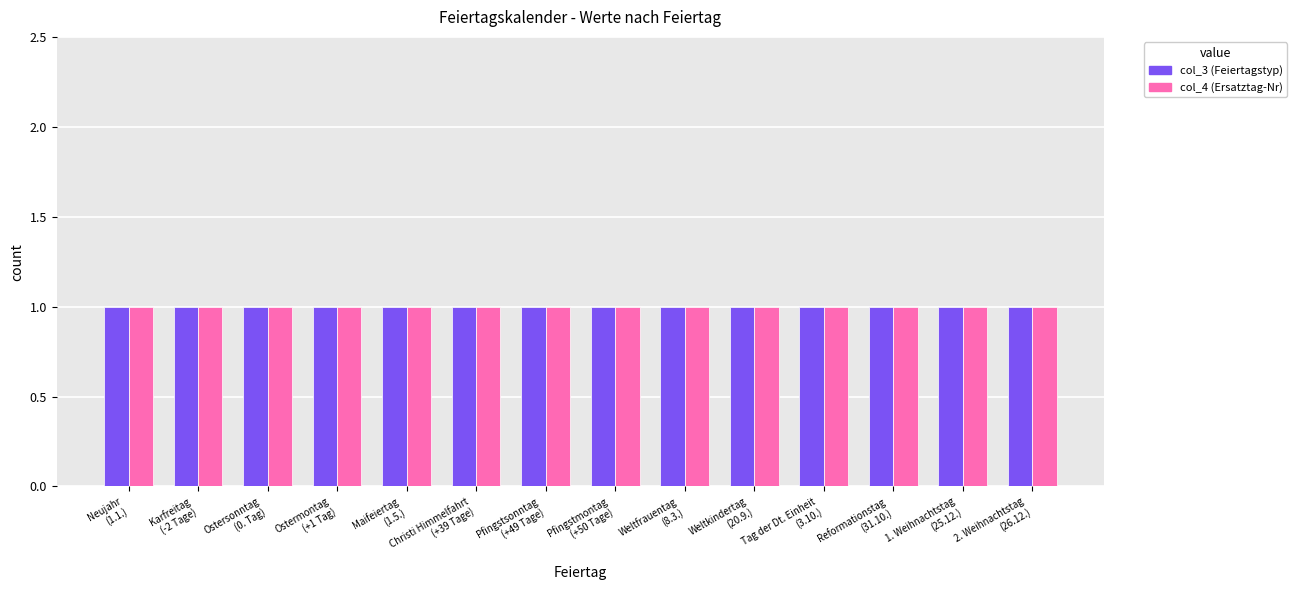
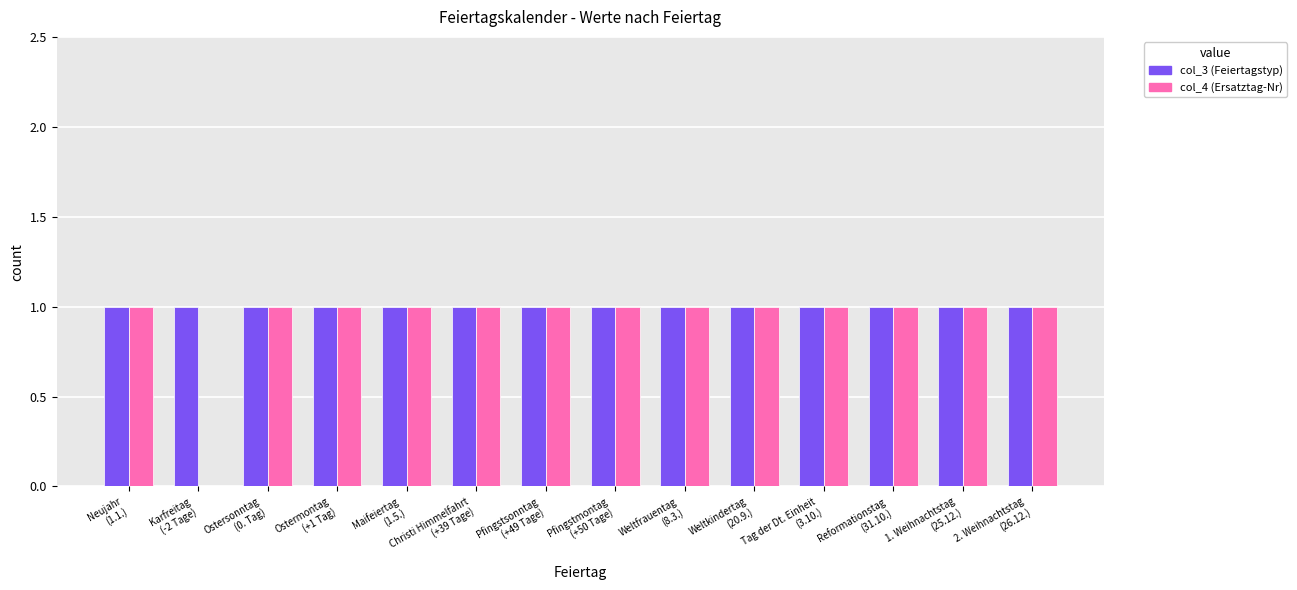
col_4 (Ersatztag-Nr), Karfreitag (-2 Tage): 1 -> 0
